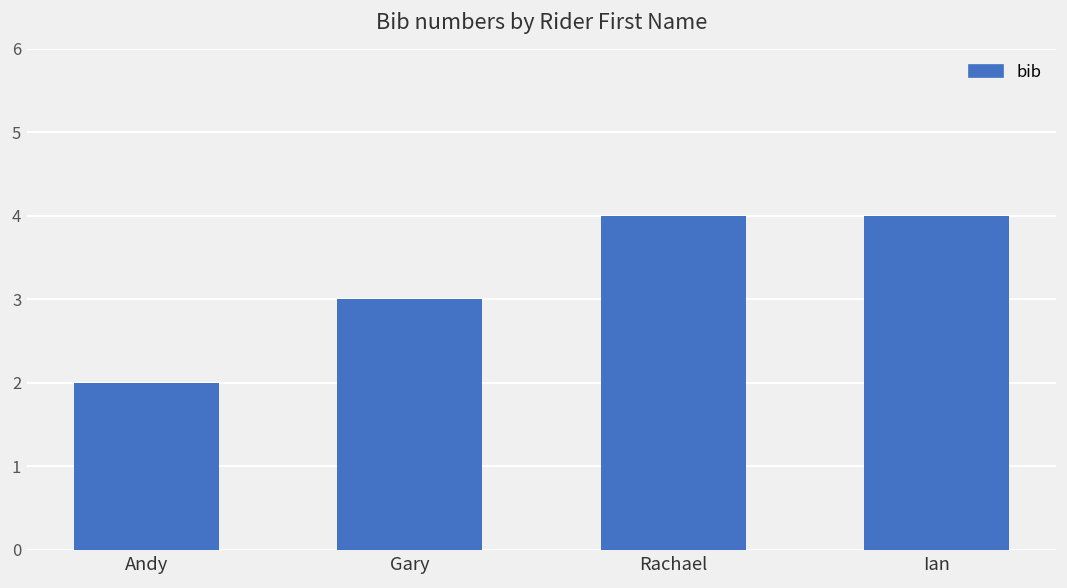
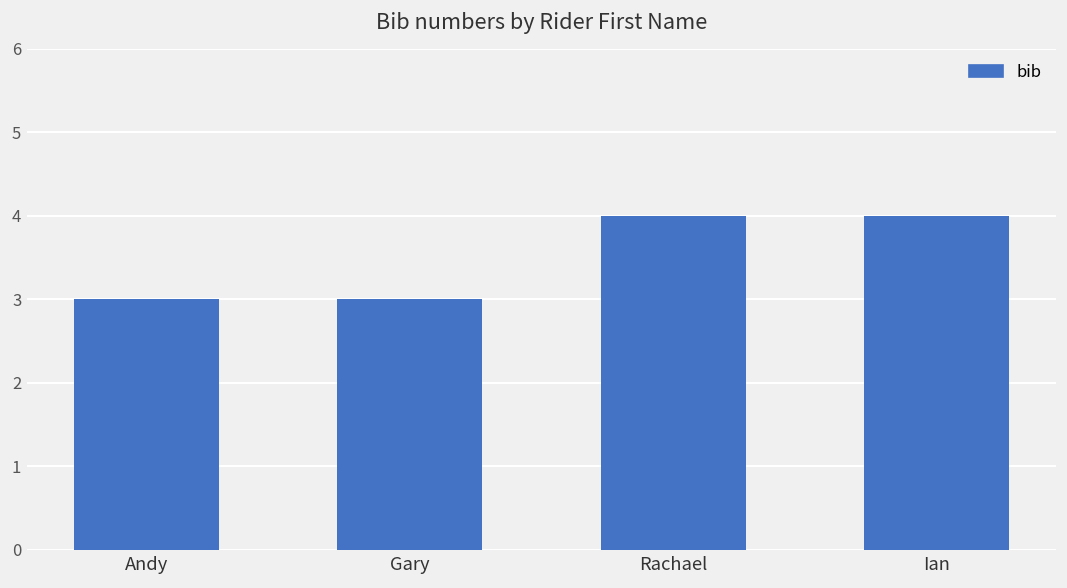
Andy: 2 -> 3
